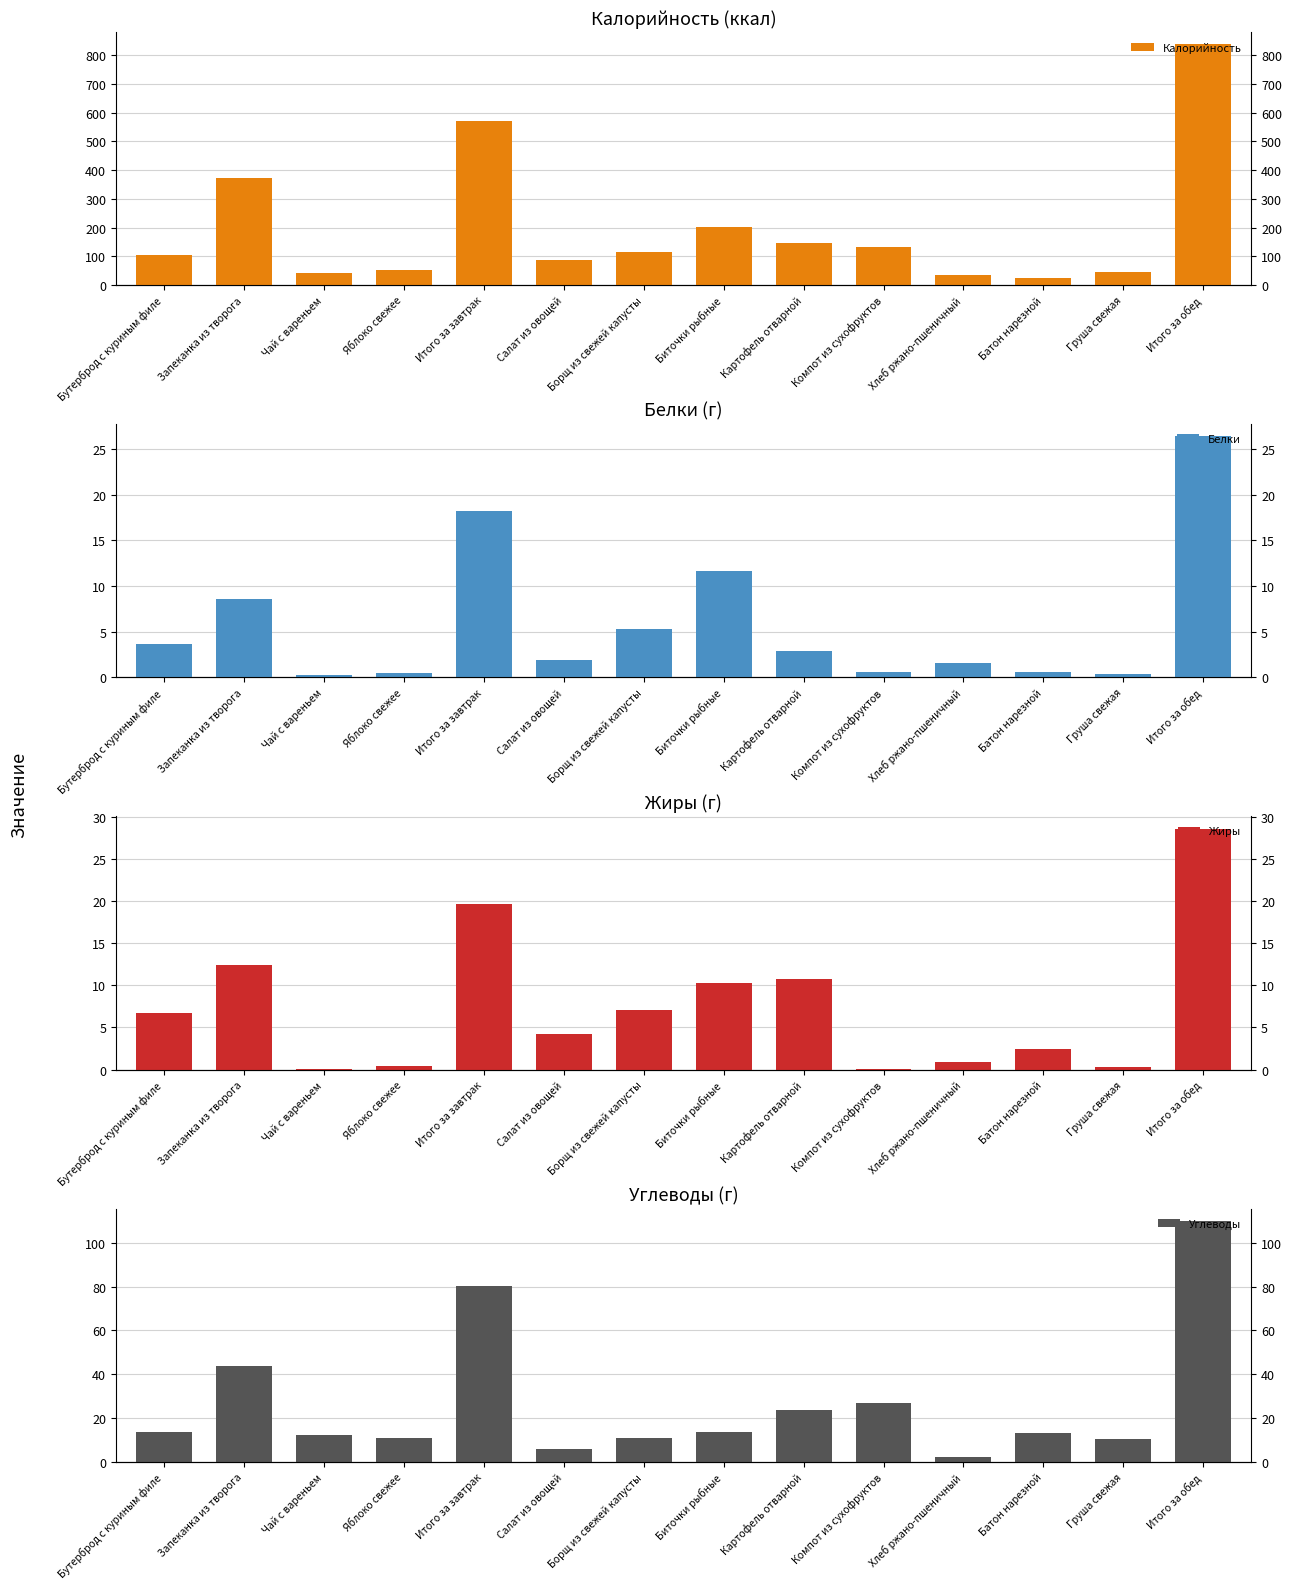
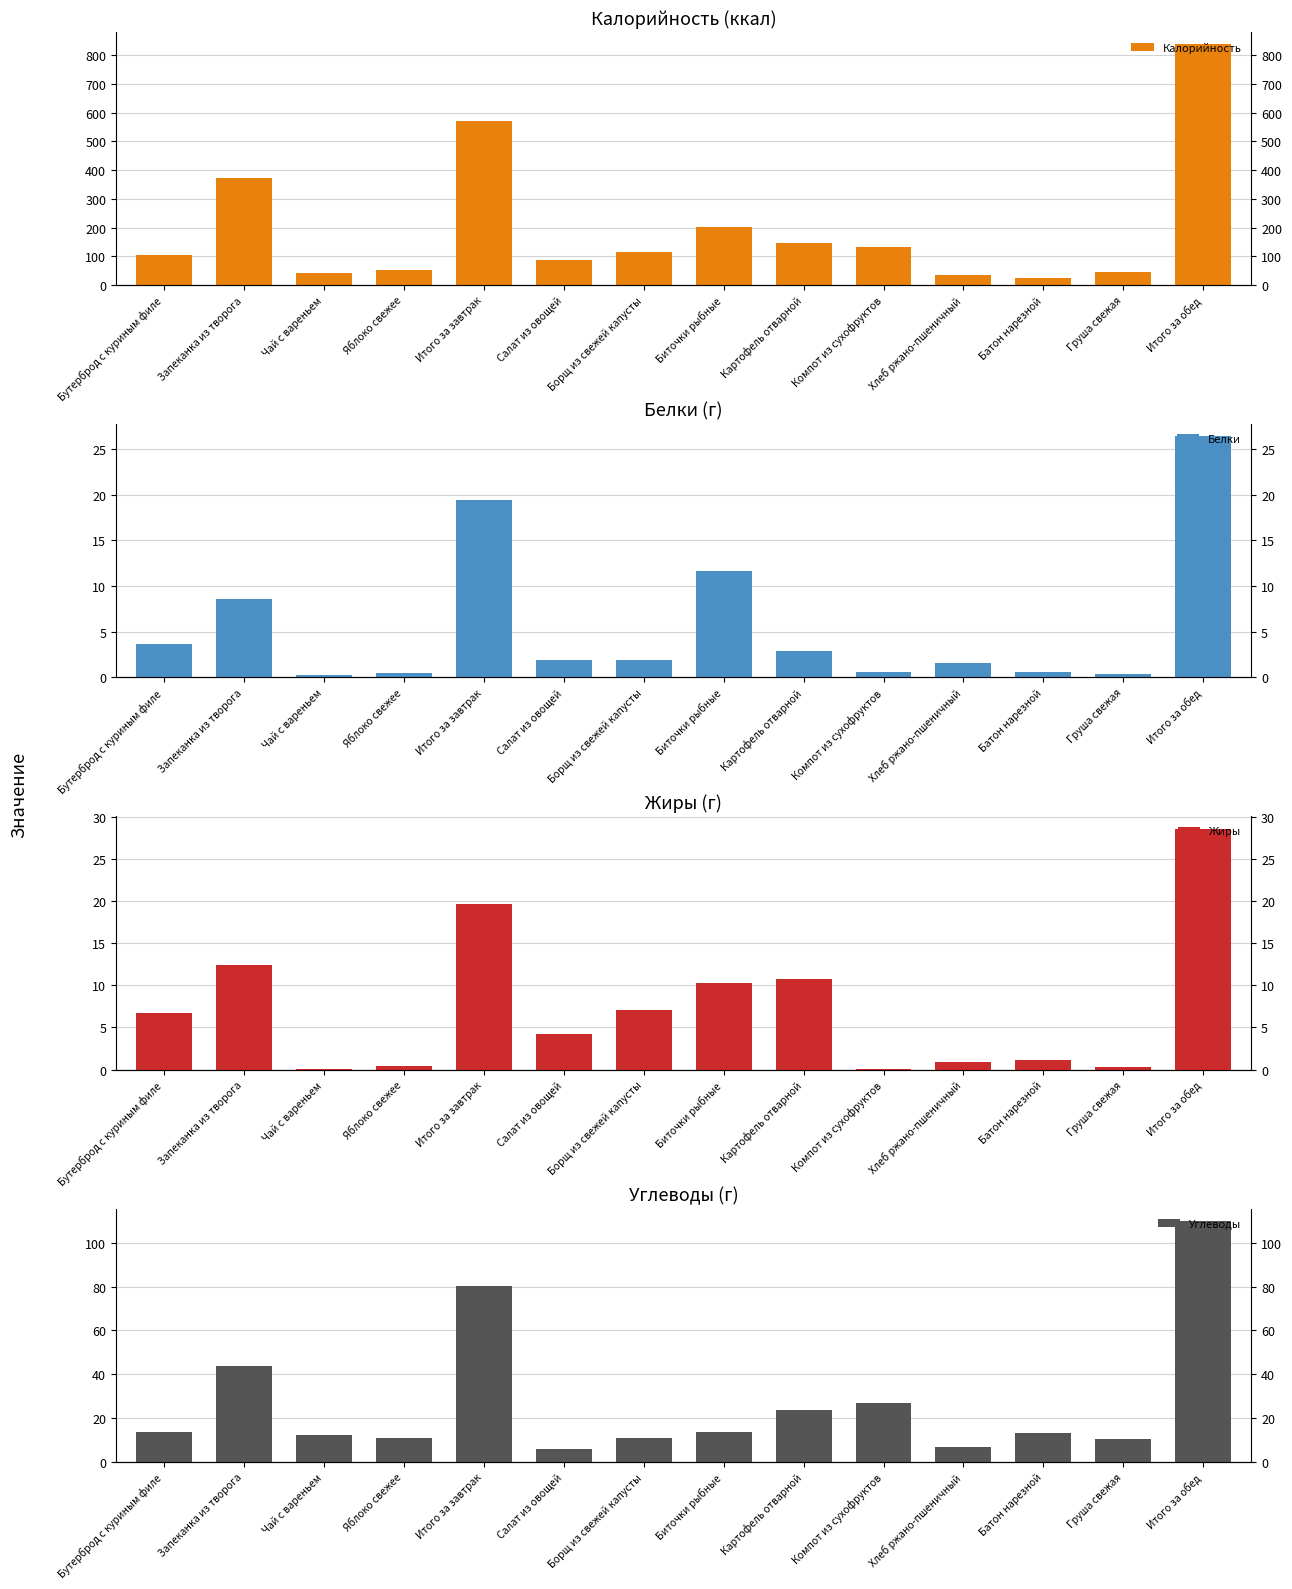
Белки (г), Итого за завтрак: 18 -> 19
Белки (г), Борщ из свежей капусты: 5 -> 2
Жиры (г), Батон нарезной: 2 -> 1
Углеводы (г), Хлеб ржано-пшеничный: 2 -> 7
